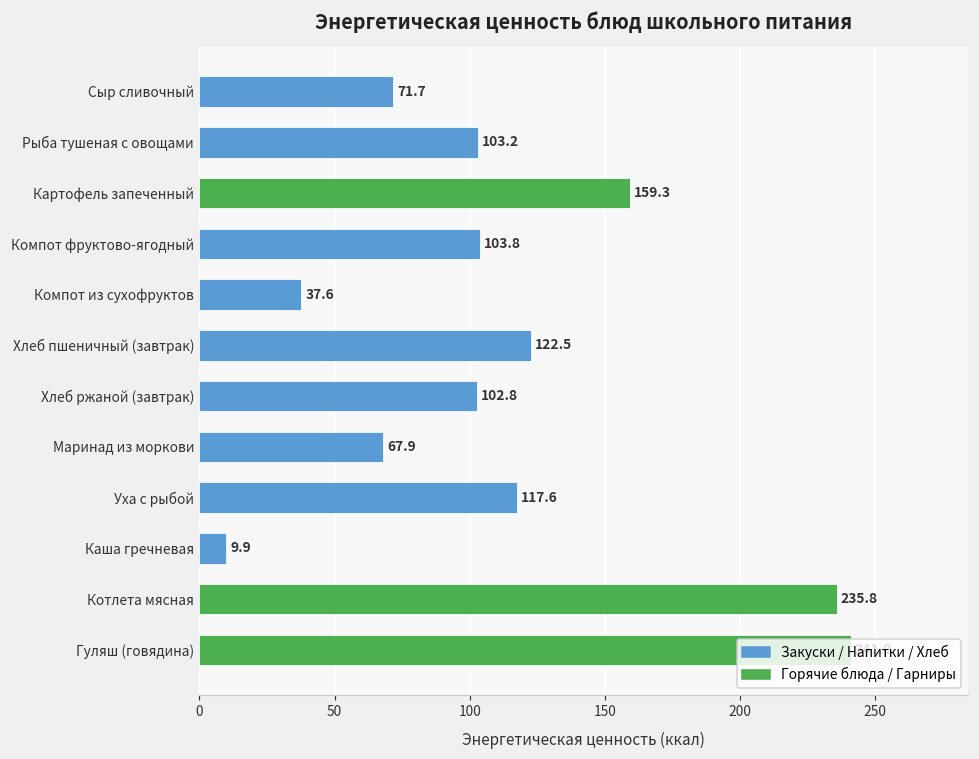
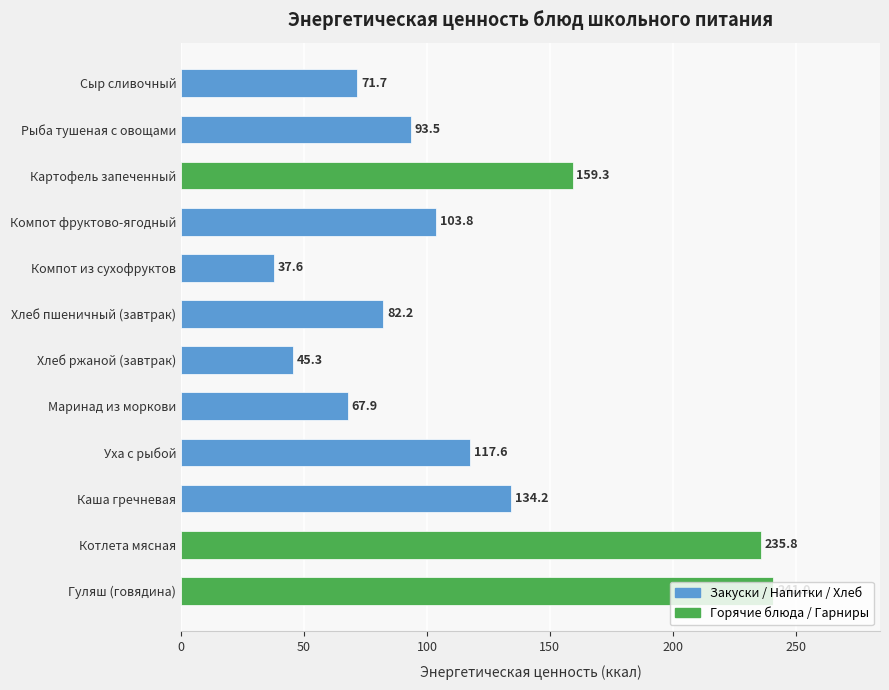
Рыба тушеная с овощами: 103.2 -> 93.5
Хлеб пшеничный (завтрак): 122.5 -> 82.2
Хлеб ржаной (завтрак): 102.8 -> 45.3
Каша гречневая: 9.9 -> 134.2
